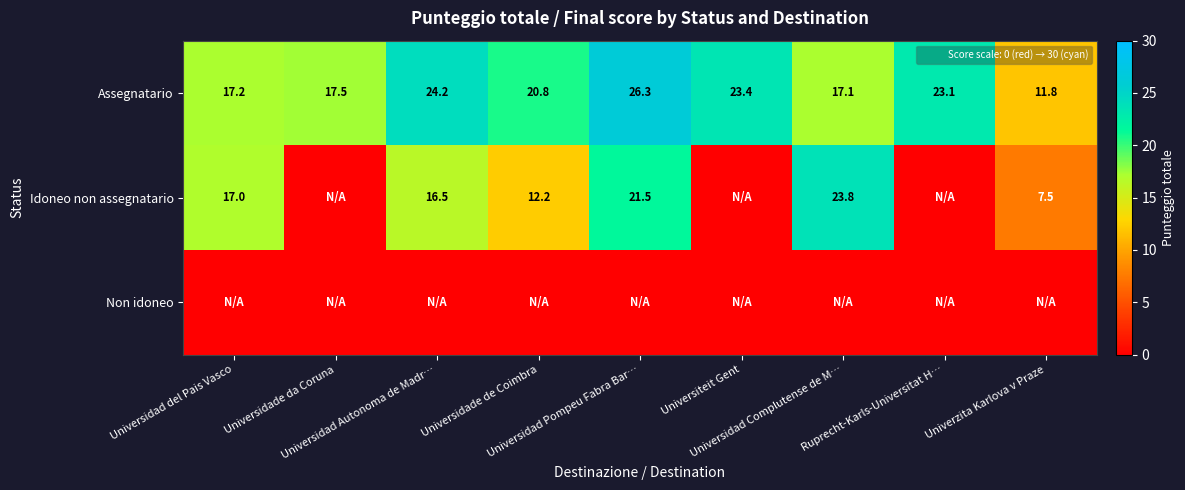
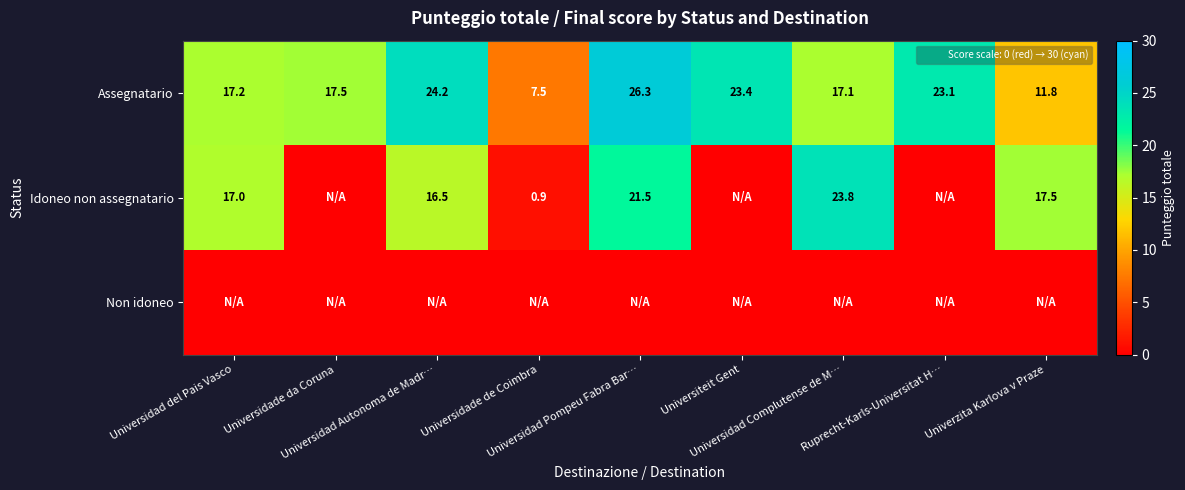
Assegnatario, Universidade de Coimbra: 20.8 -> 7.5
Idoneo non assegnatario, Universidade de Coimbra: 12.2 -> 0.9
Idoneo non assegnatario, Univerzita Karlova v Praze: 7.5 -> 17.5
